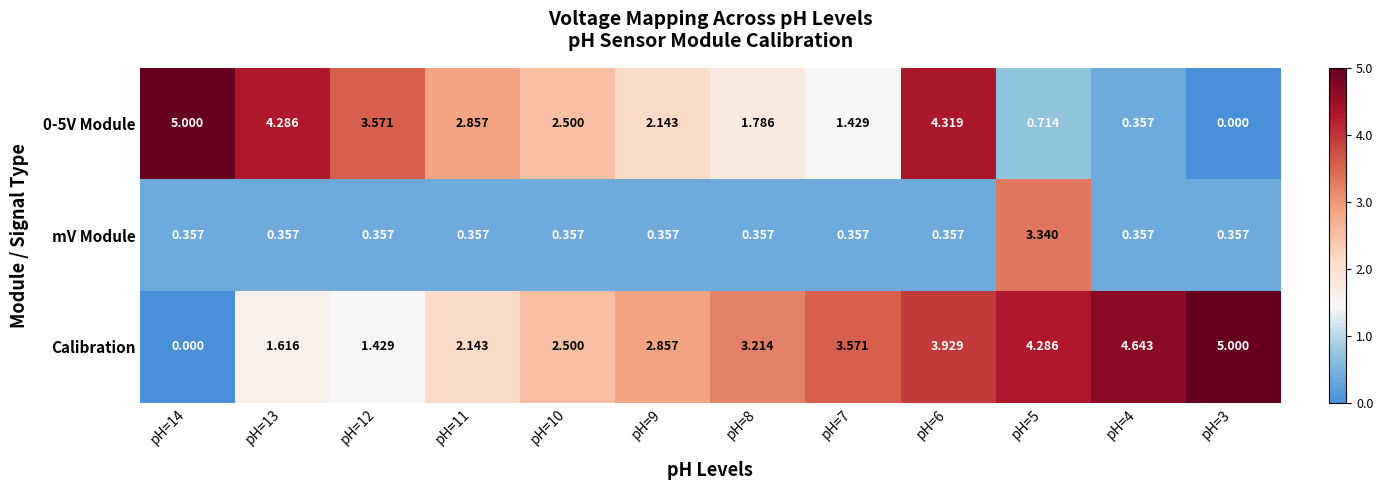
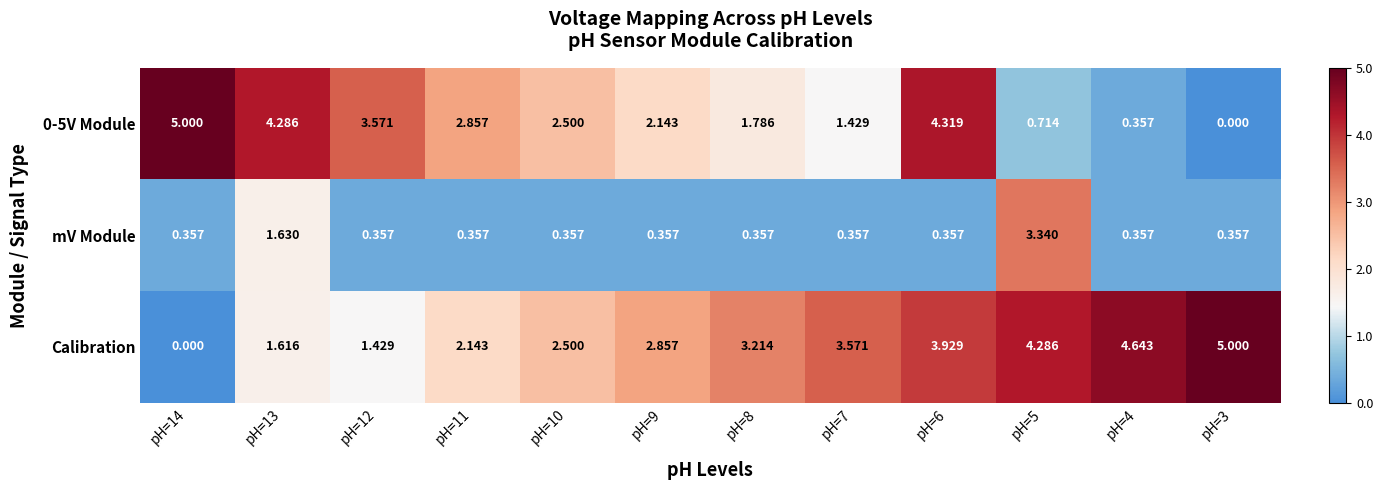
mV Module, pH=13: 0.357 -> 1.630
